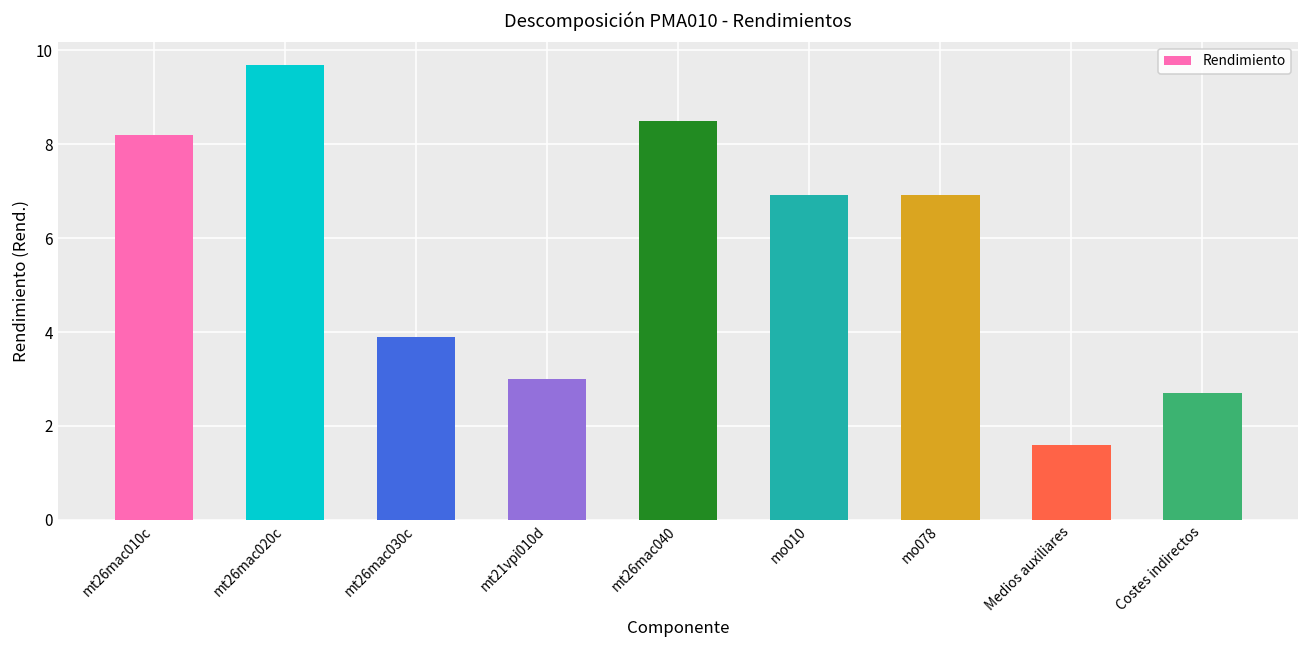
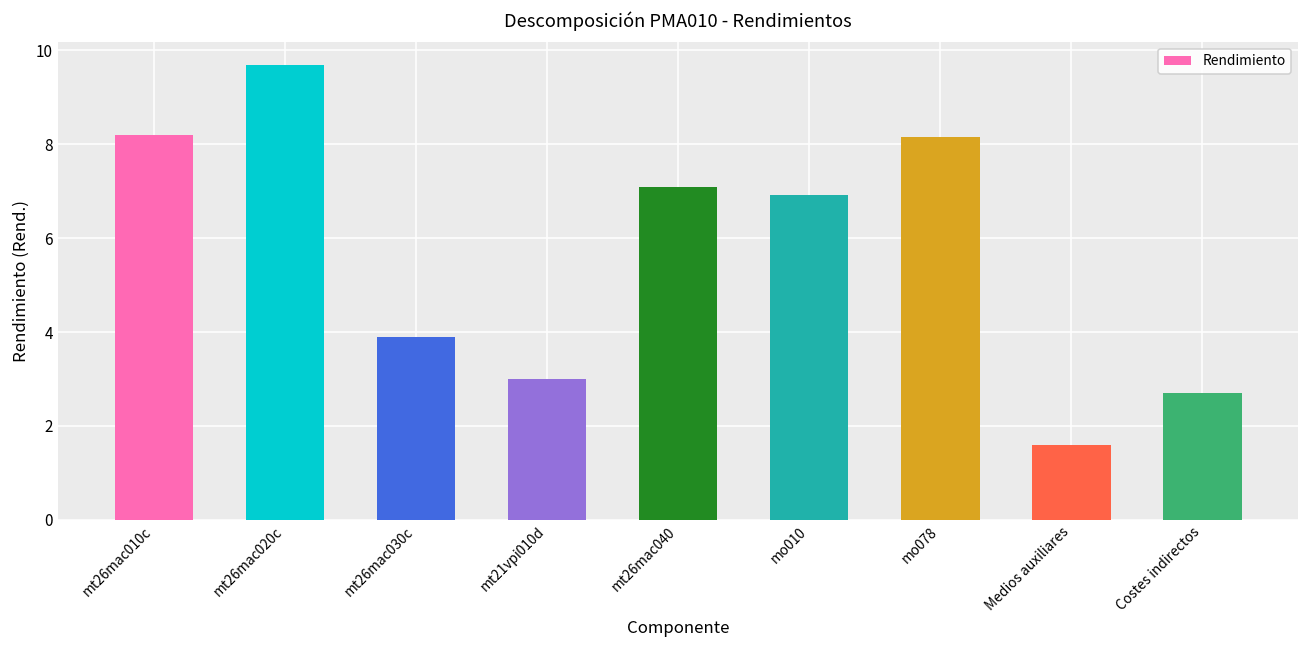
mt26mac040: 8.5 -> 7.1
mo078: 6.9 -> 8.2
